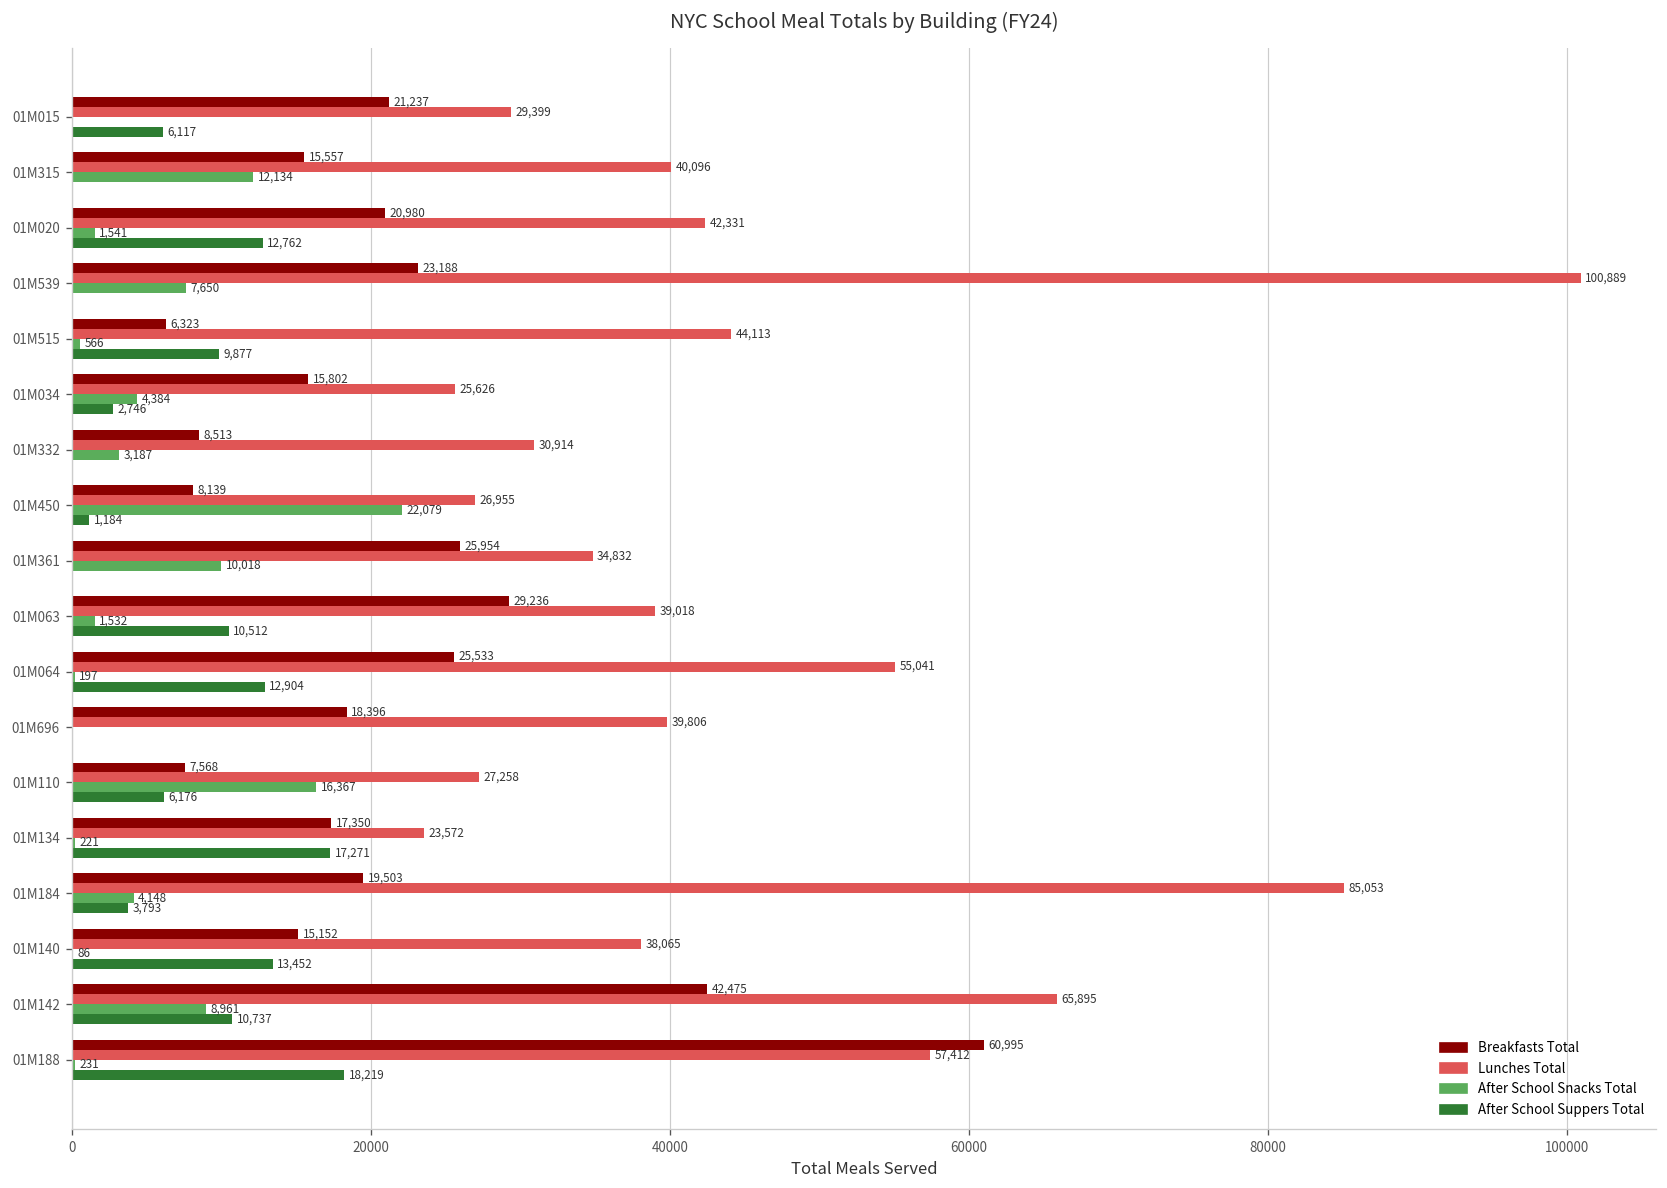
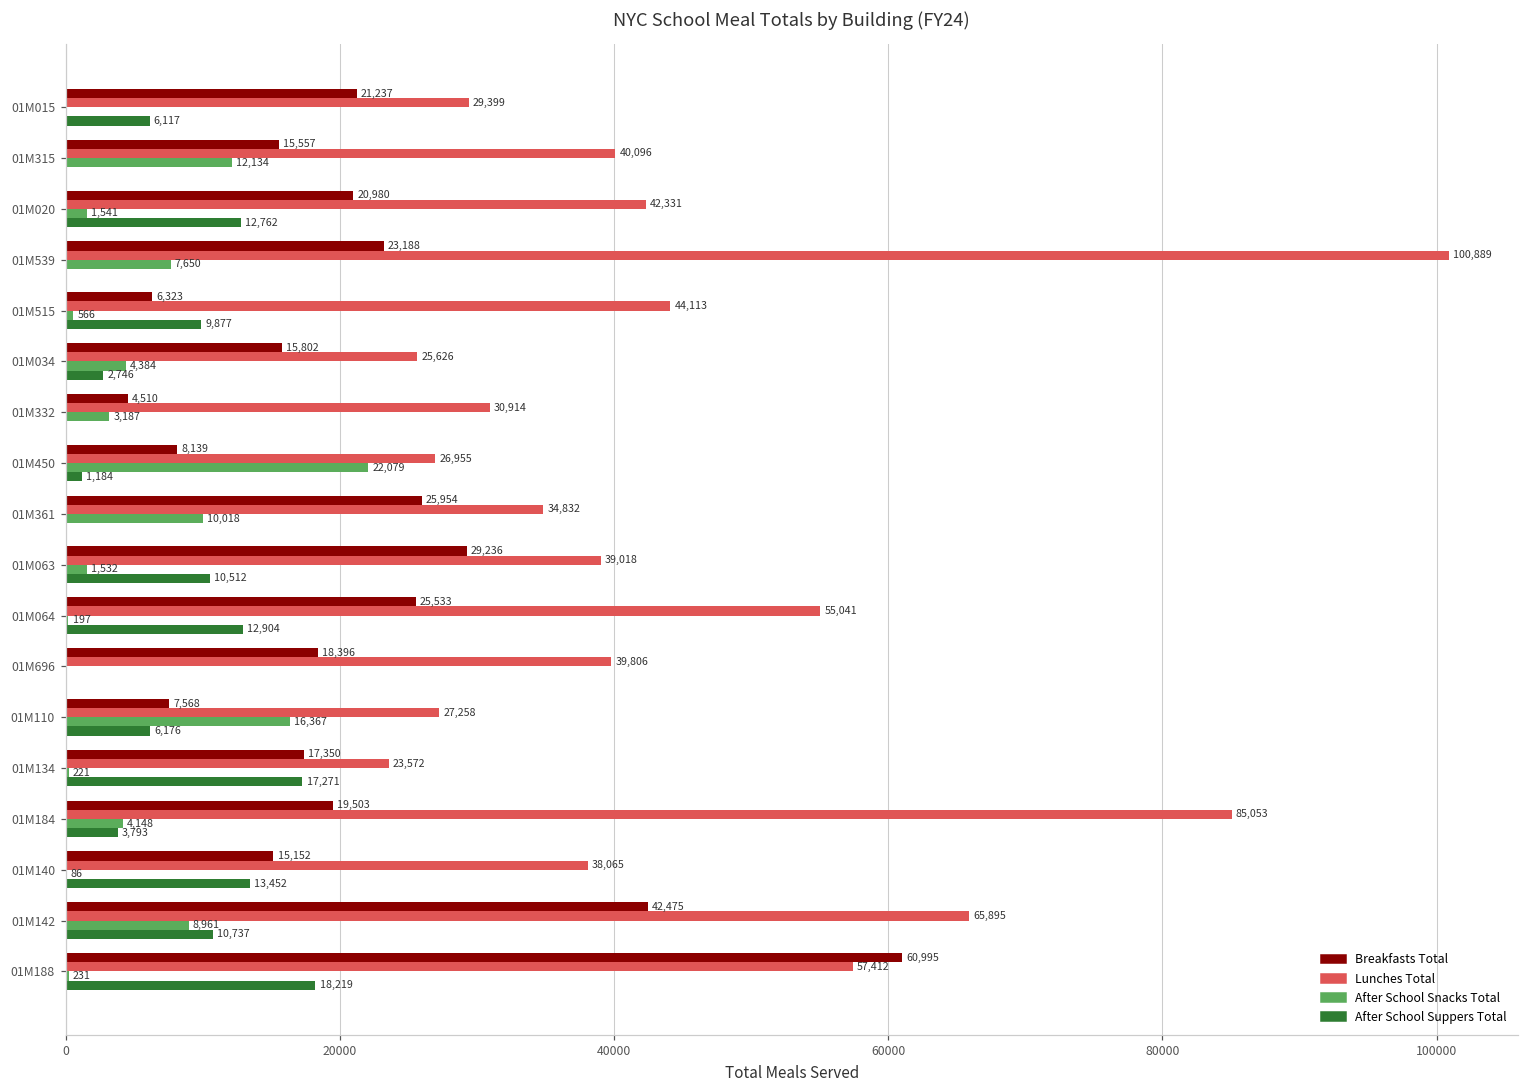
Breakfasts Total, 01M332: 8,513 -> 4,510
